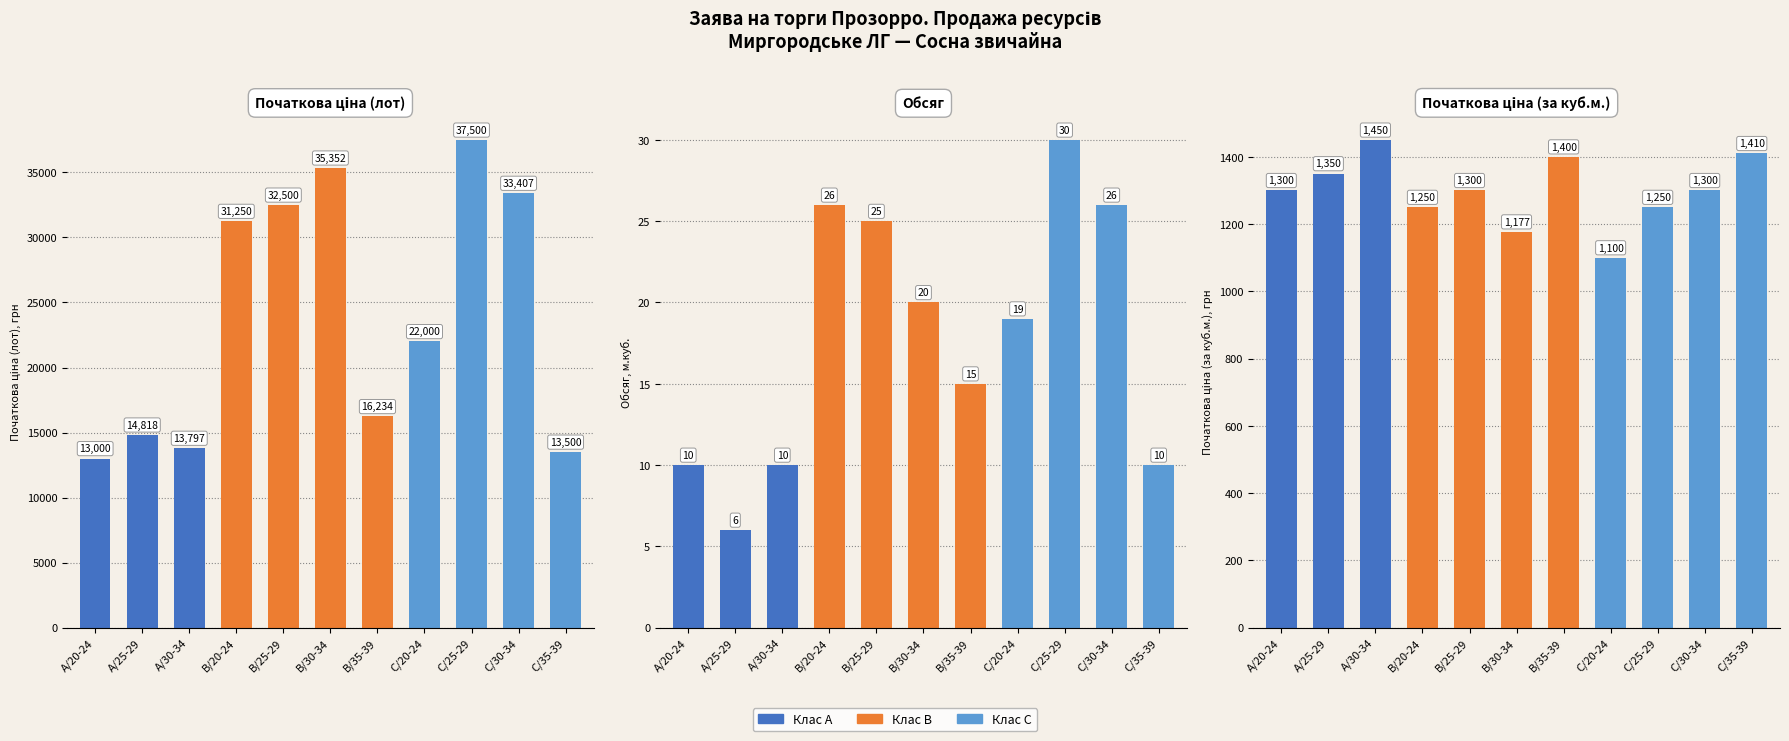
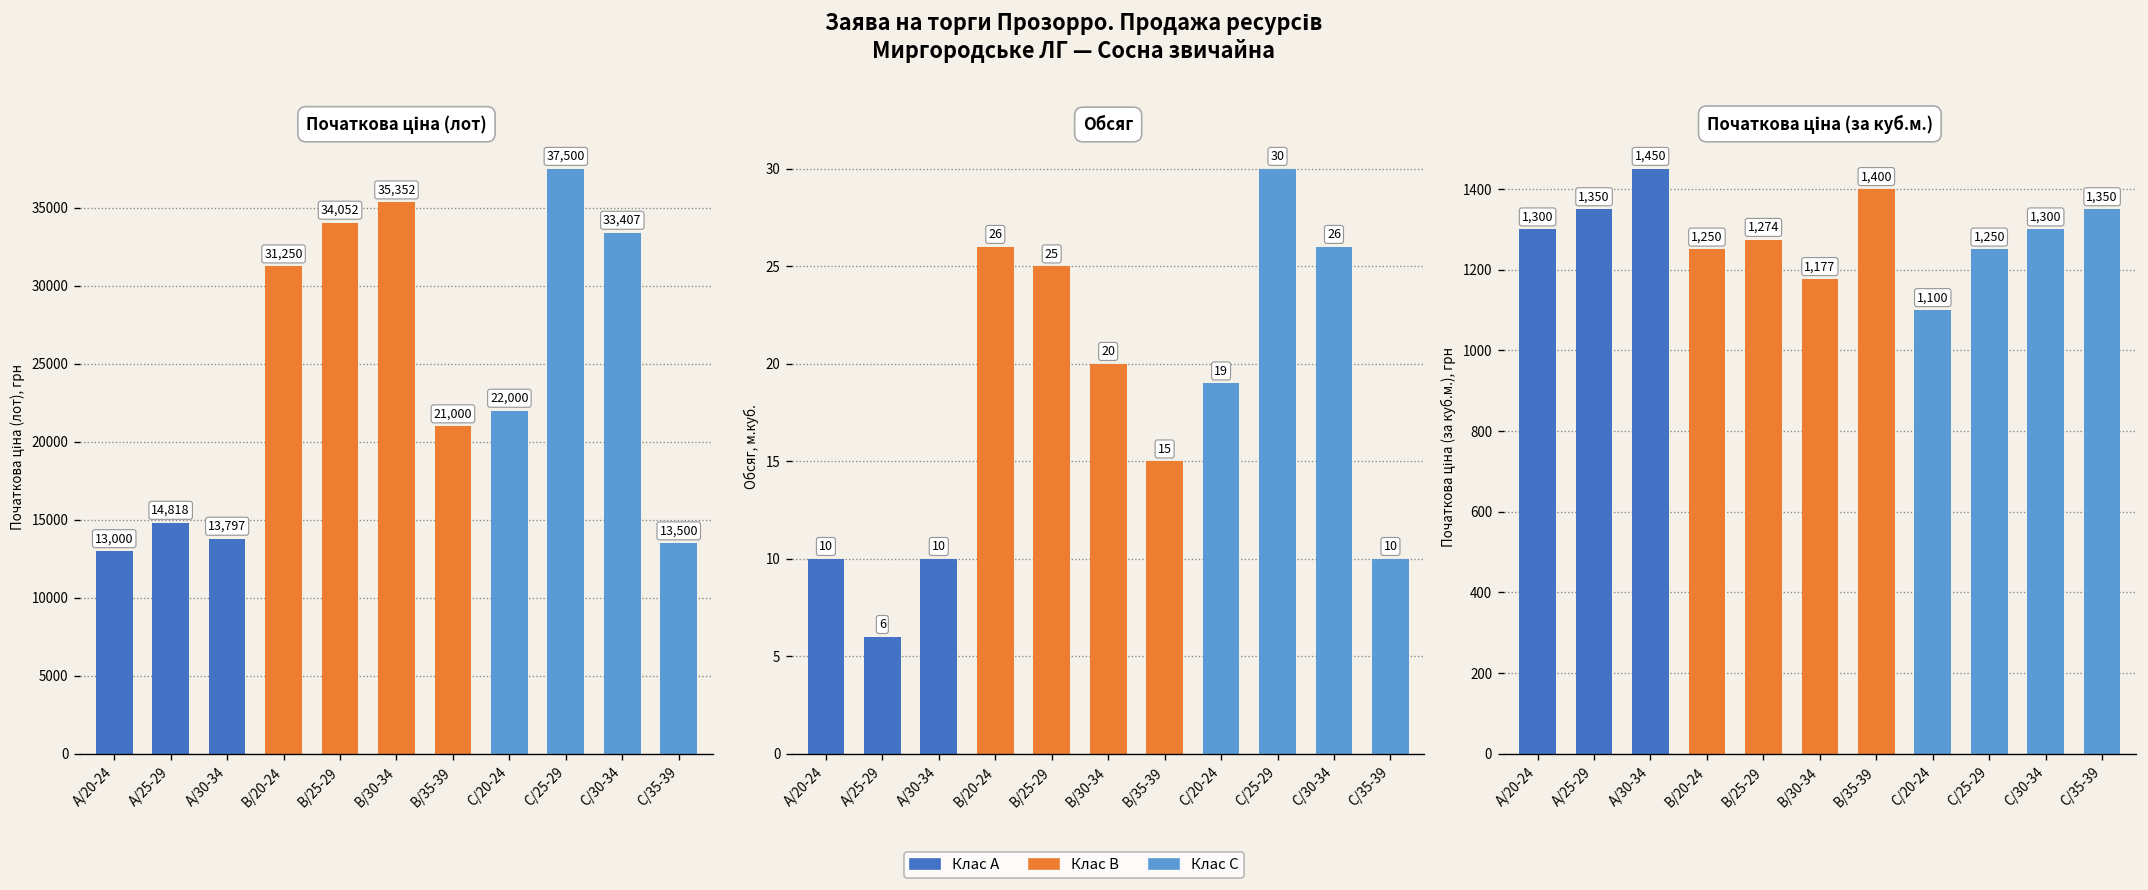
Початкова ціна (лот), B/25-29: 32,500 -> 34,052
Початкова ціна (лот), B/35-39: 16,234 -> 21,000
Початкова ціна (за куб.м.), B/25-29: 1,300 -> 1,274
Початкова ціна (за куб.м.), C/35-39: 1,410 -> 1,350
